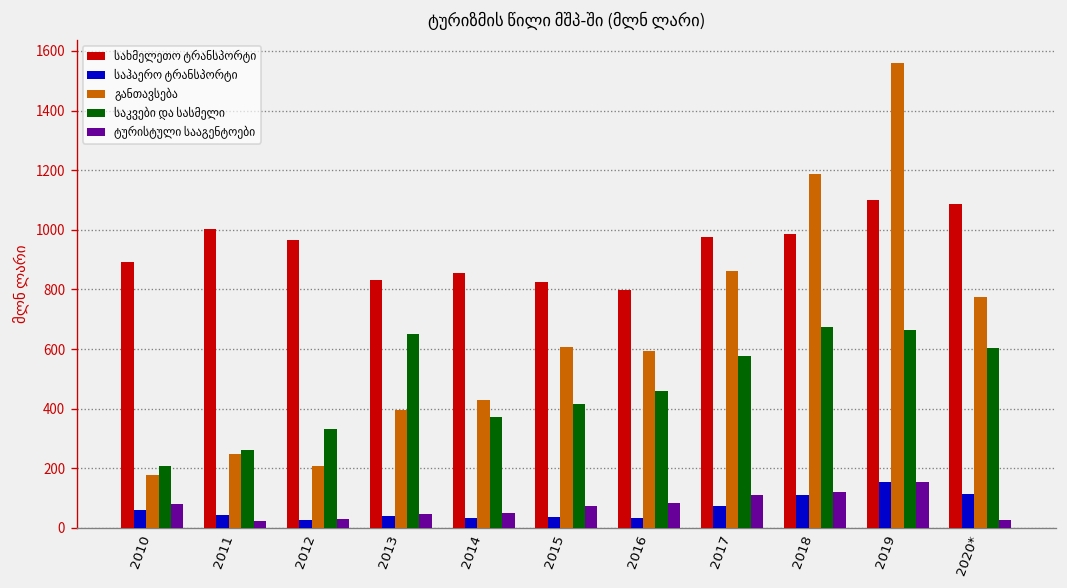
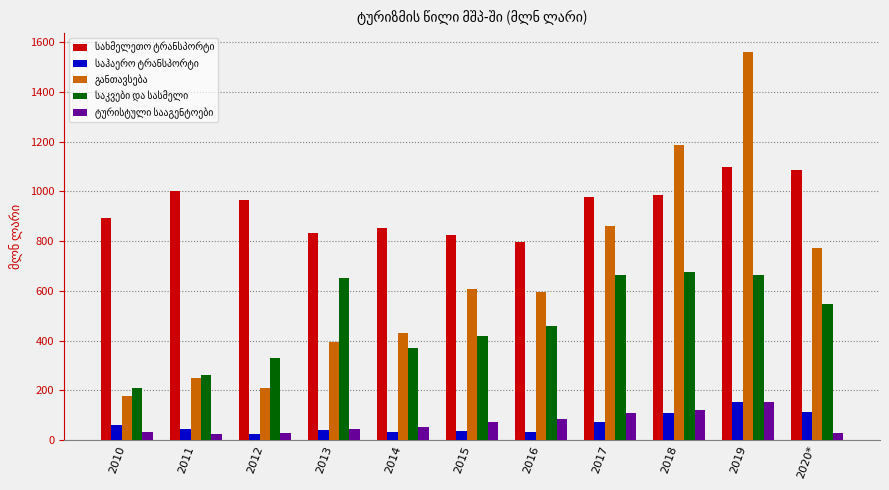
ტურისტული სააგენტოები, 2010: 80 -> 30
საკვები და სასმელი, 2017: 580 -> 670
საკვები და სასმელი, 2020*: 600 -> 550
